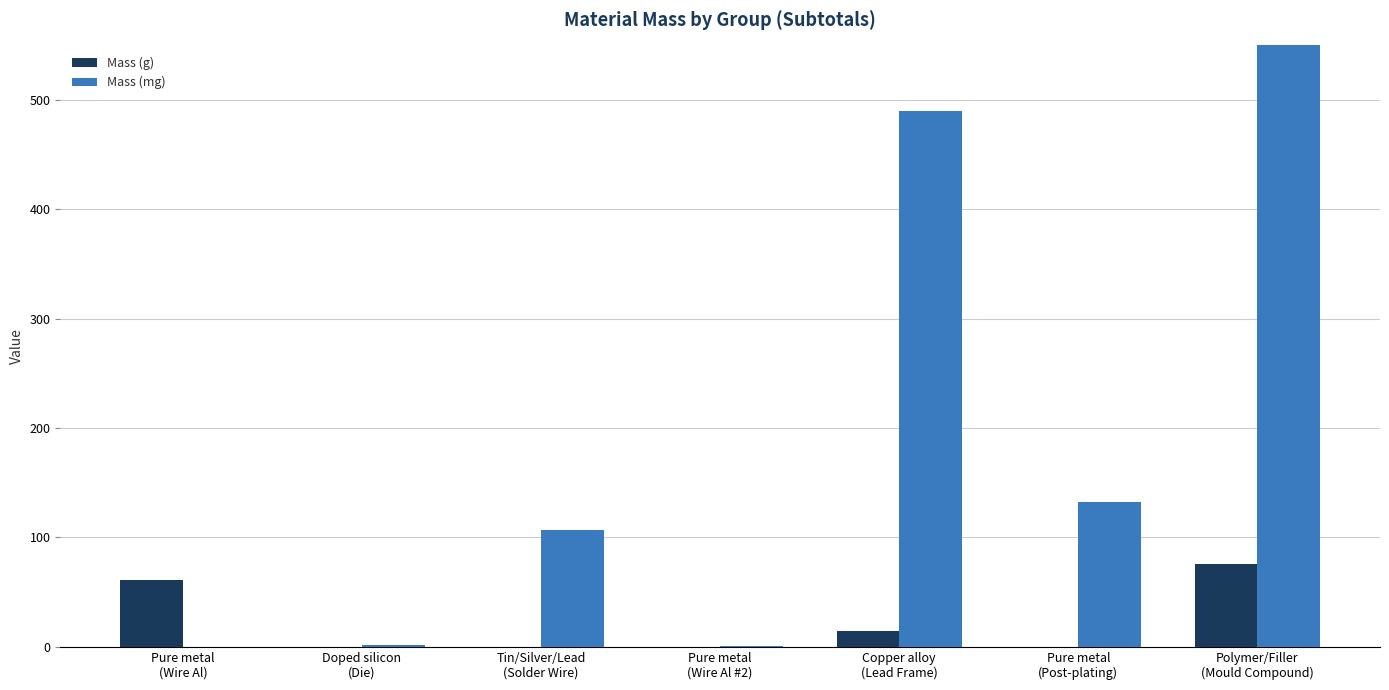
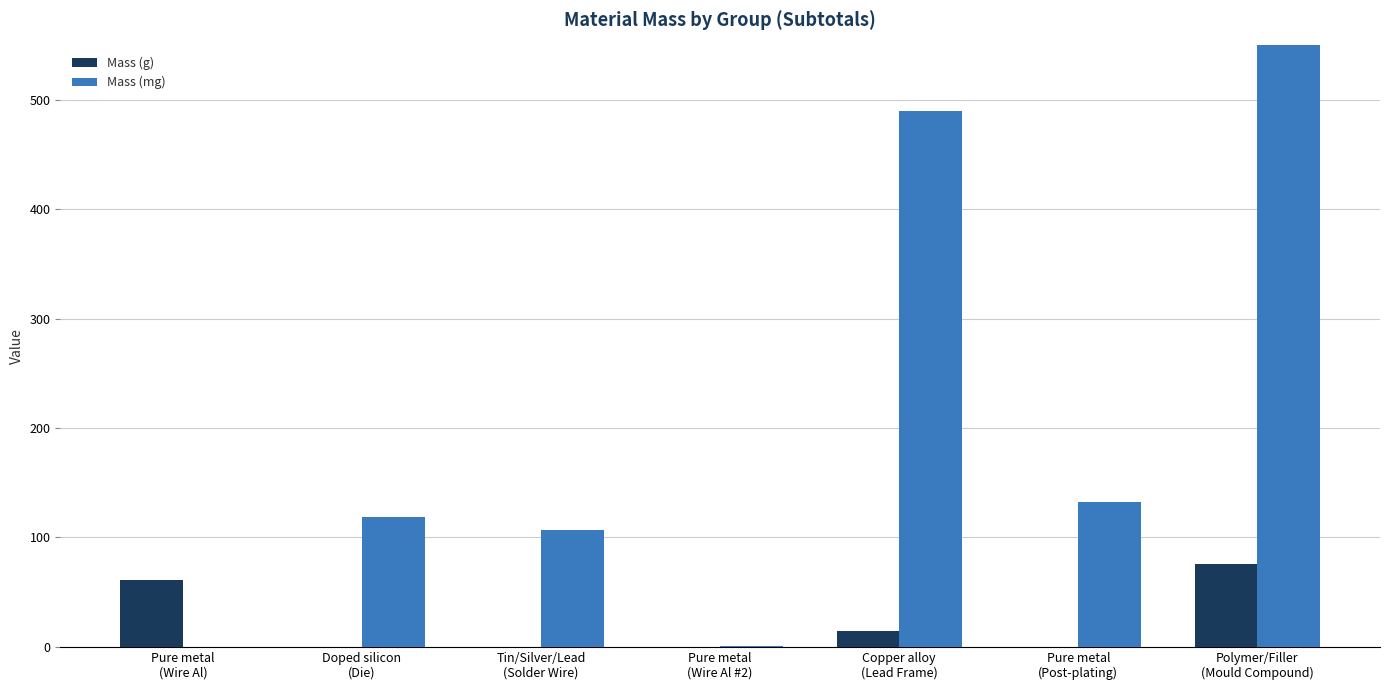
Mass (mg), Doped silicon (Die): 2 -> 118
